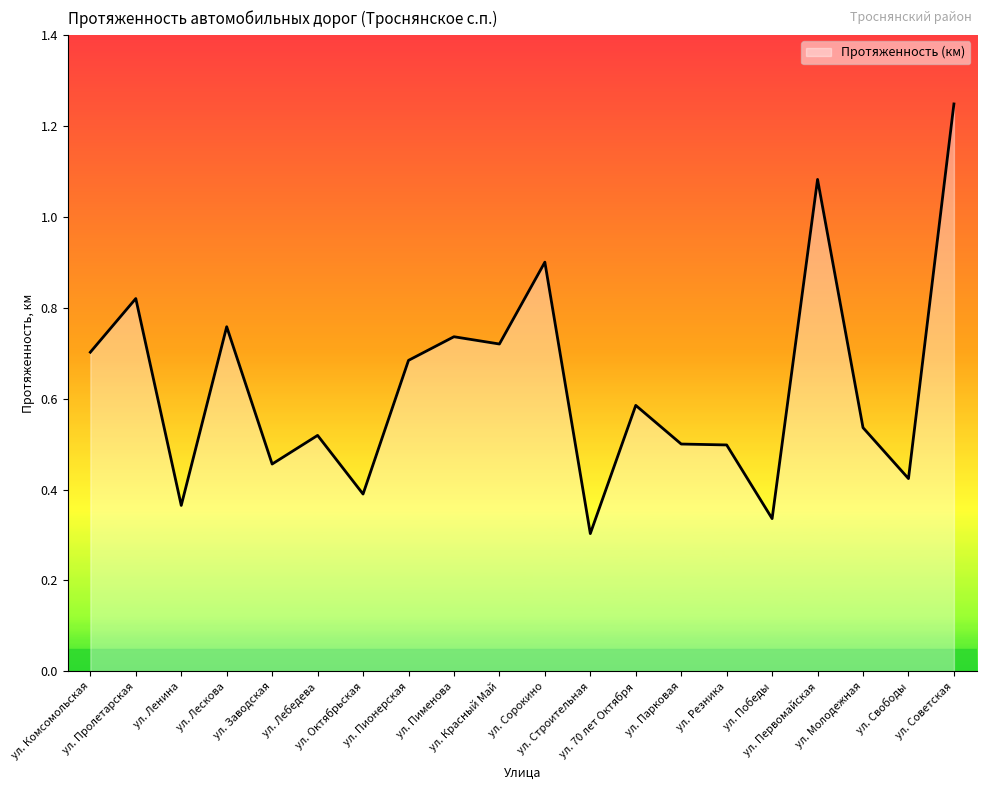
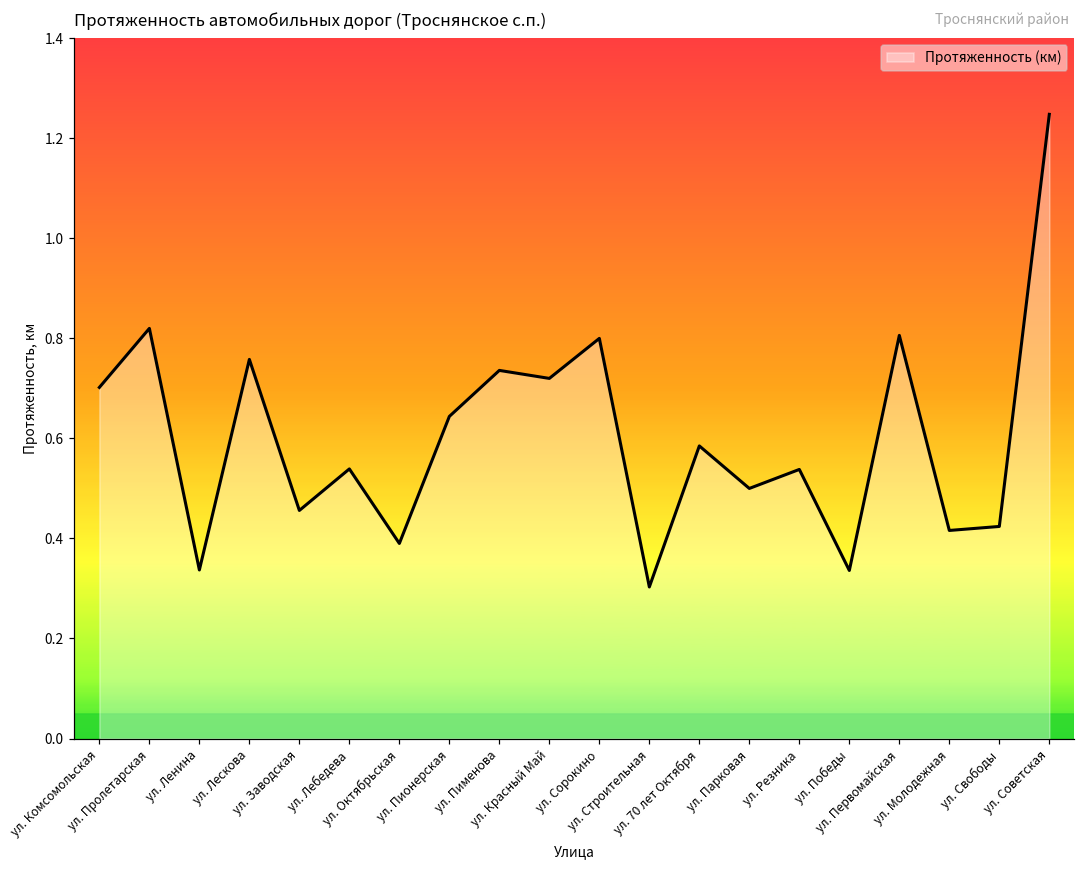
ул. Ленина: 0.37 -> 0.34
ул. Лебедева: 0.52 -> 0.54
ул. Пионерская: 0.68 -> 0.64
ул. Сорокино: 0.9 -> 0.8
ул. Резника: 0.50 -> 0.54
ул. Первомайская: 1.08 -> 0.81
ул. Молодежная: 0.54 -> 0.42
